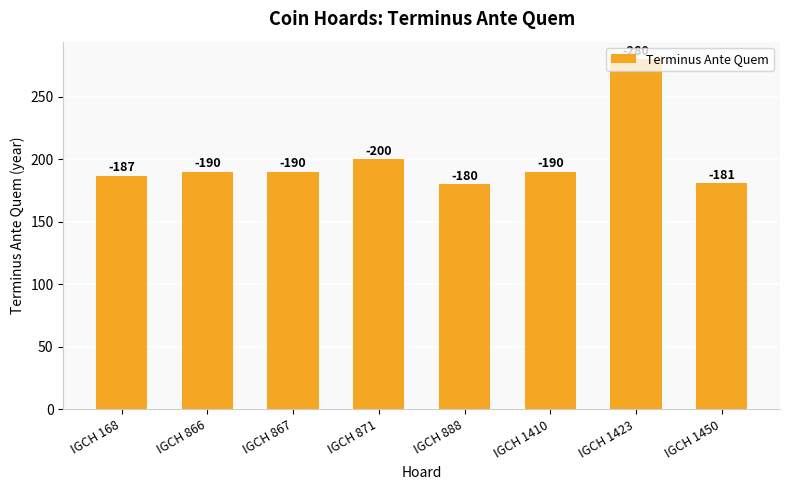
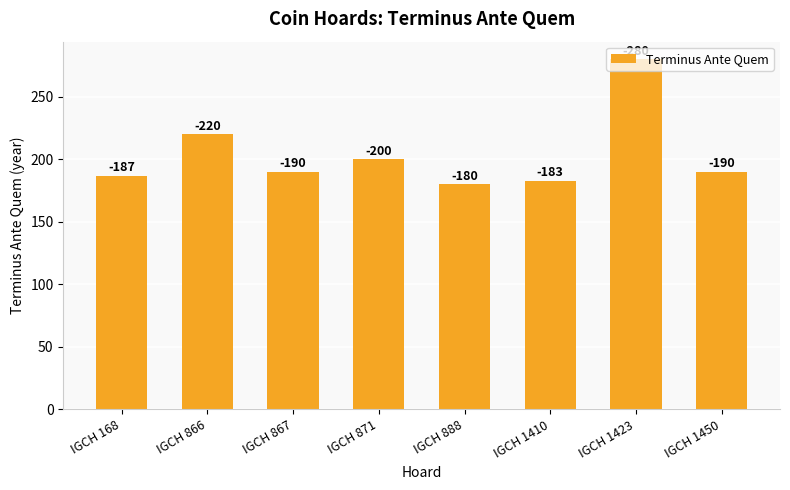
IGCH 866: -190 -> -220
IGCH 1410: -190 -> -183
IGCH 1450: -181 -> -190
